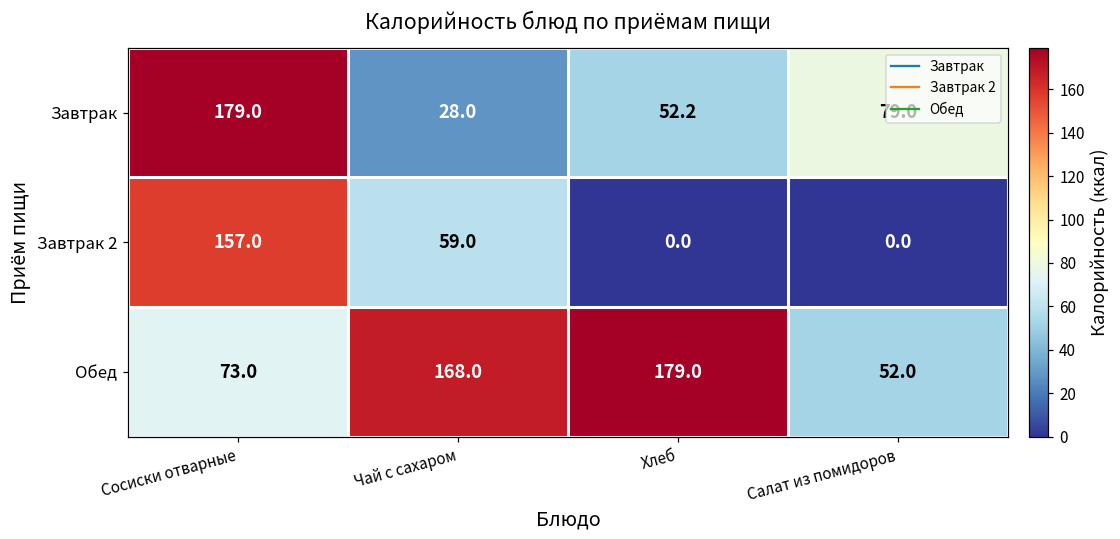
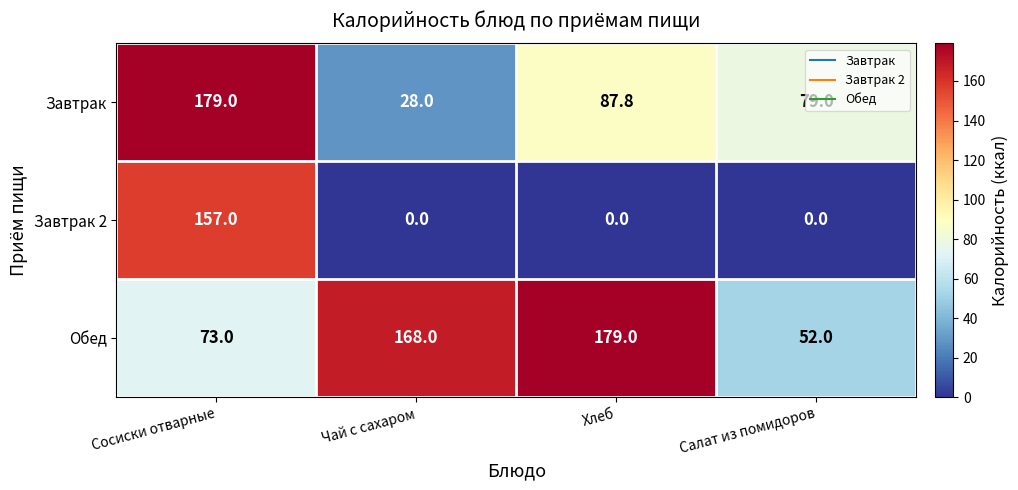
Завтрак, Хлеб: 52.2 -> 87.8
Завтрак 2, Чай с сахаром: 59.0 -> 0.0
